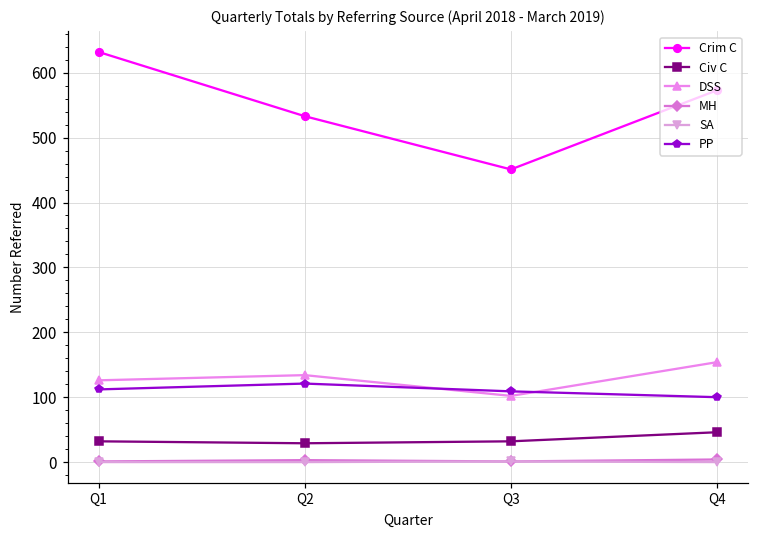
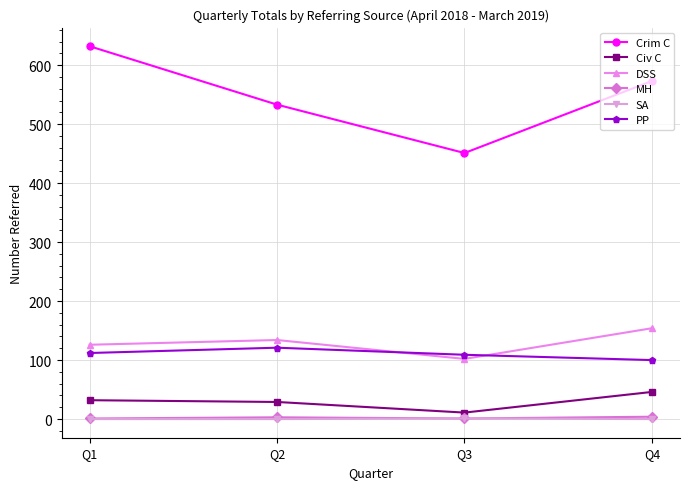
Civ C, Q3: 30 -> 10
